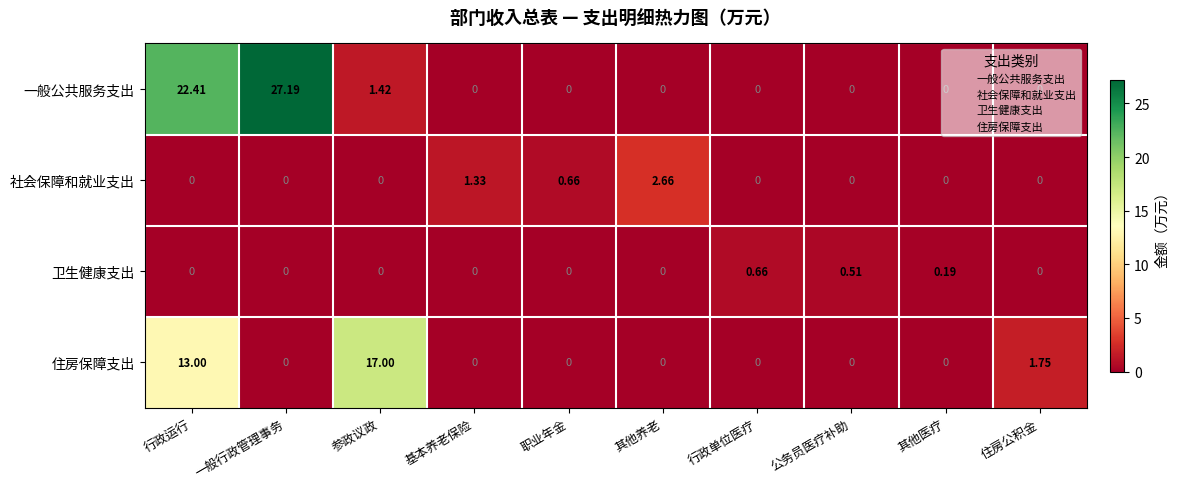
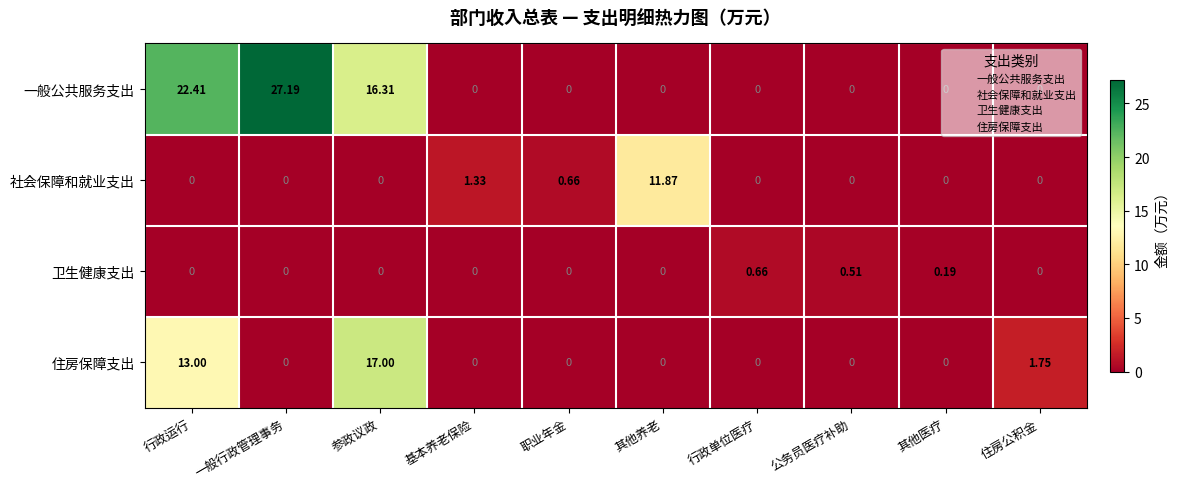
一般公共服务支出, 参政议政: 1.42 -> 16.31
社会保障和就业支出, 其他养老: 2.66 -> 11.87
